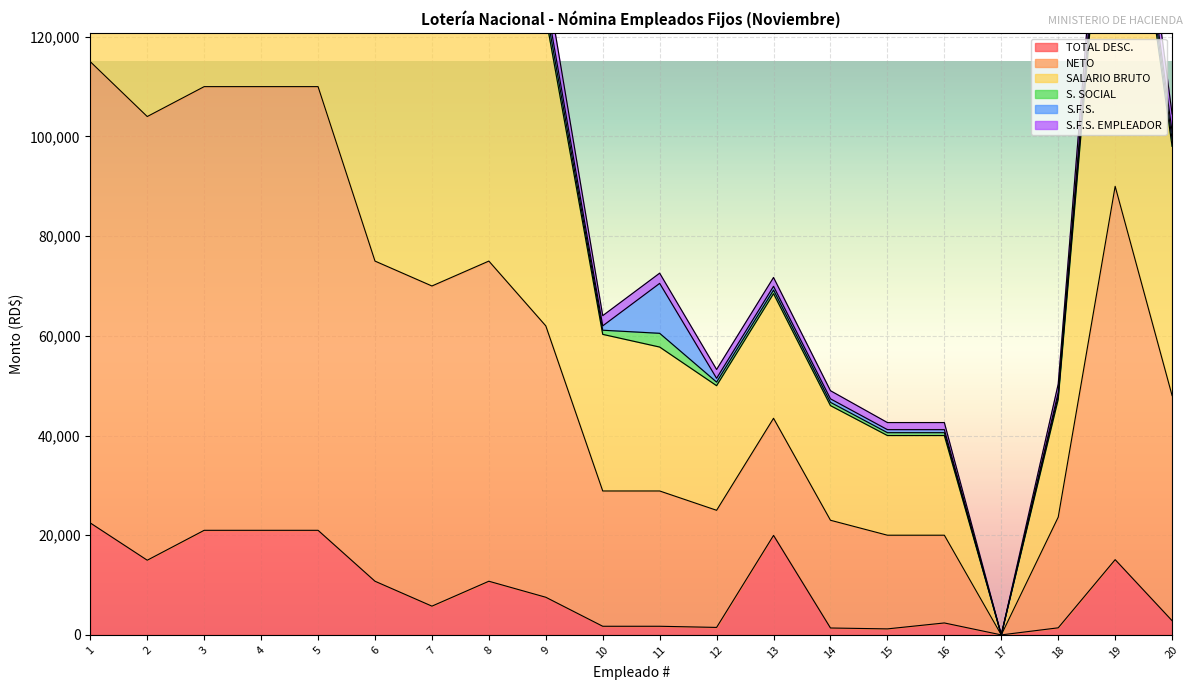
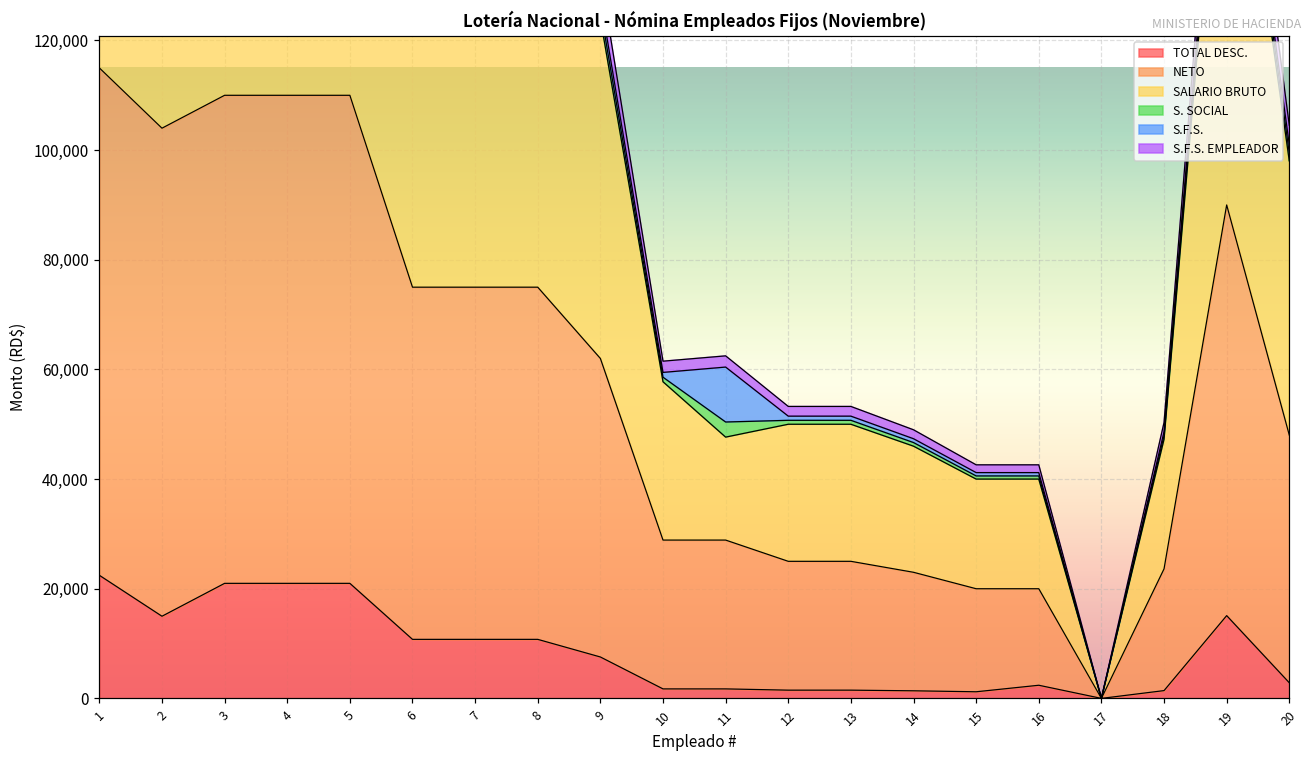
TOTAL DESC., 7: 6,000 -> 11,000
SALARIO BRUTO, 10: 31,000 -> 29,000
SALARIO BRUTO, 11: 29,000 -> 19,000
TOTAL DESC., 13: 20,000 -> 2,000
